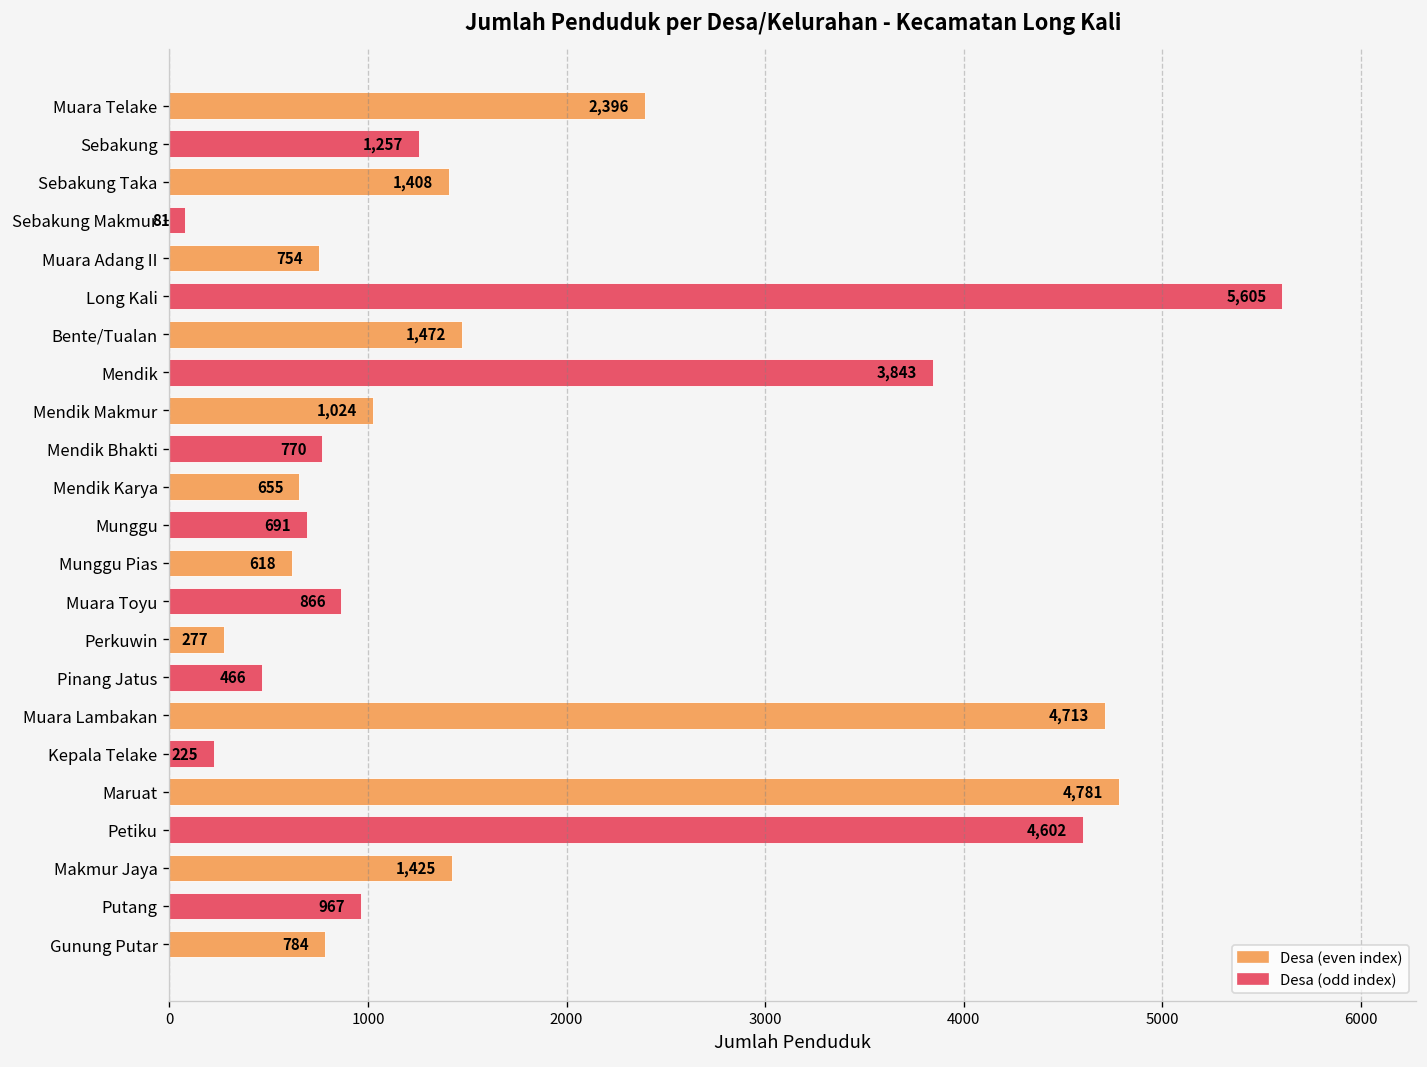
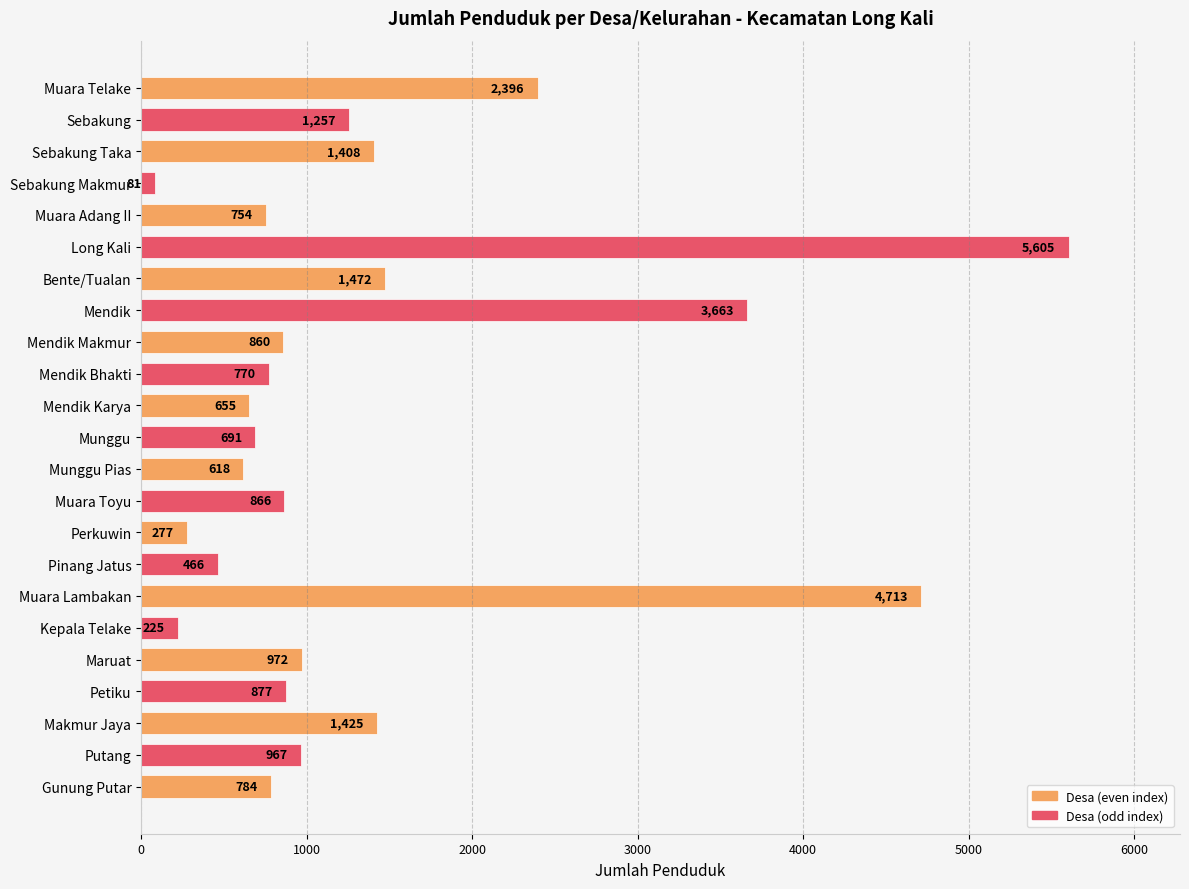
Mendik: 3,843 -> 3,663
Mendik Makmur: 1,024 -> 860
Maruat: 4,781 -> 972
Petiku: 4,602 -> 877
